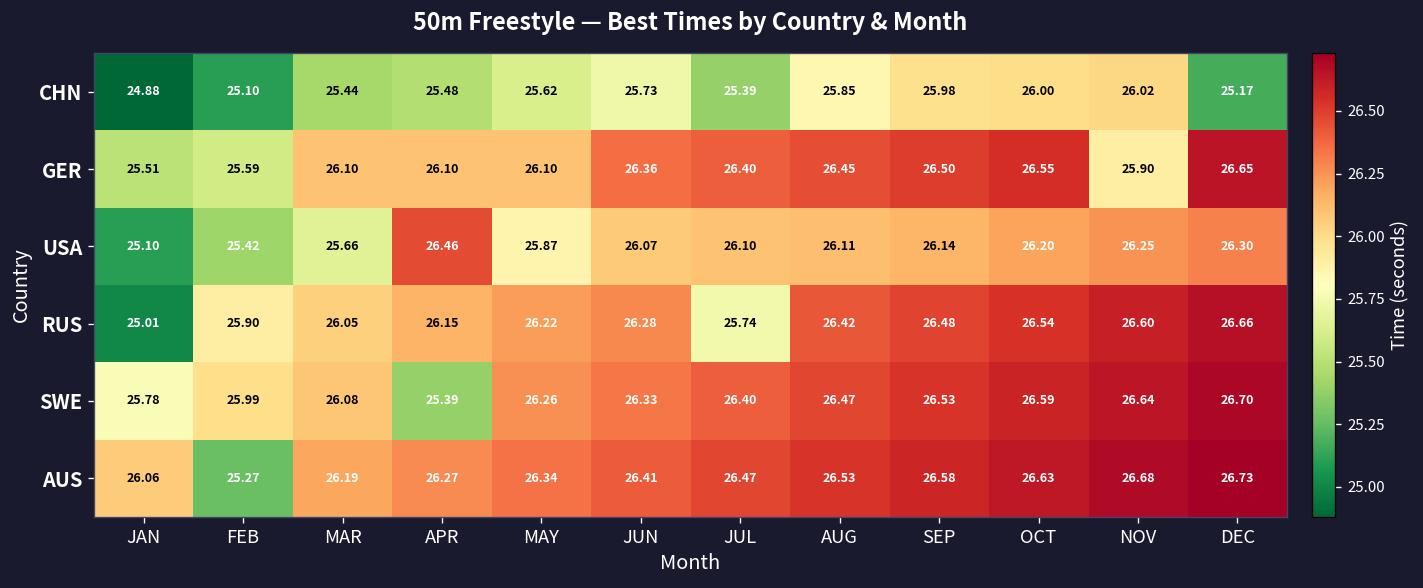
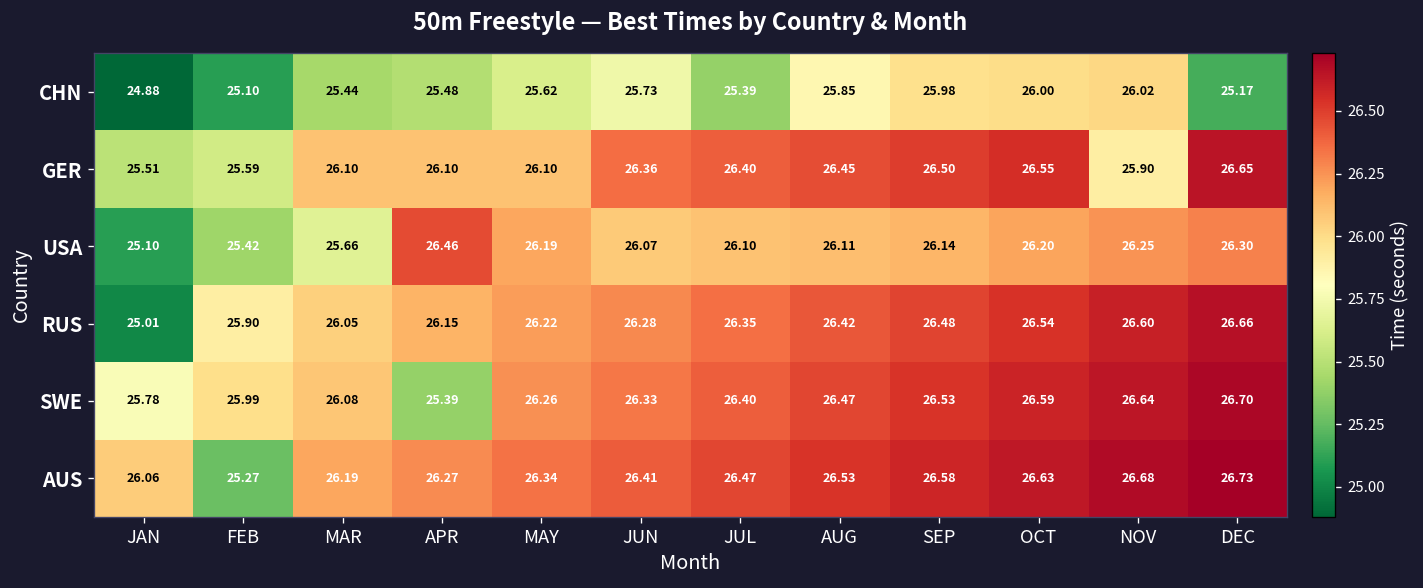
USA, MAY: 25.87 -> 26.19
RUS, JUL: 25.74 -> 26.35
